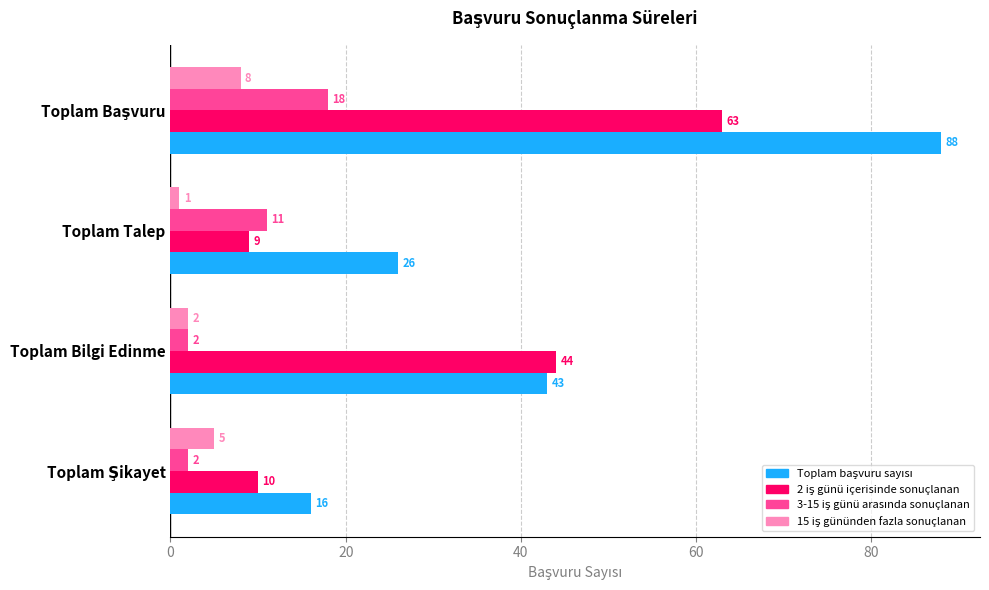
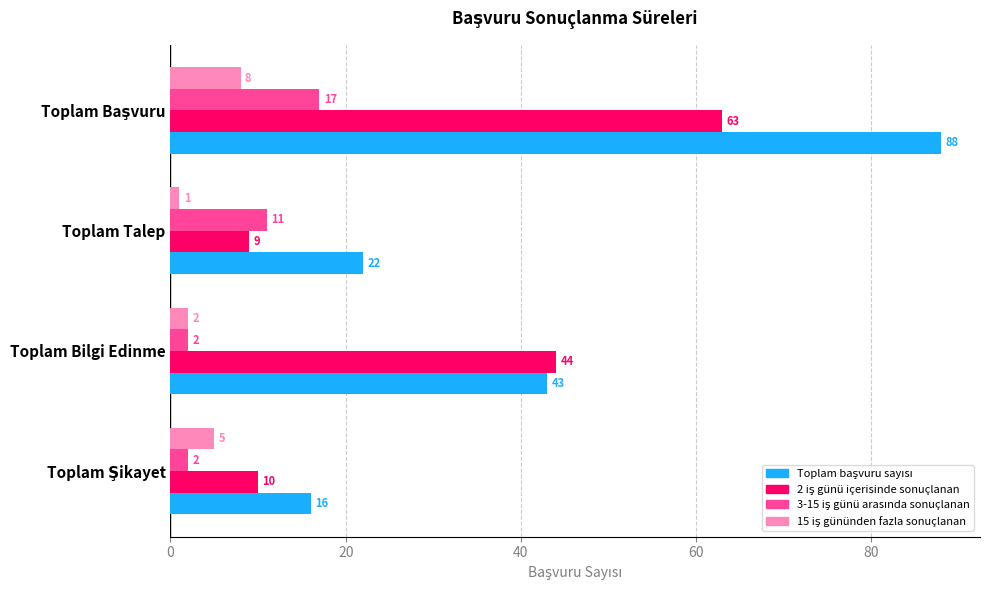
3-15 iş günü arasında sonuçlanan, Toplam Başvuru: 18 -> 17
Toplam başvuru sayısı, Toplam Talep: 26 -> 22
